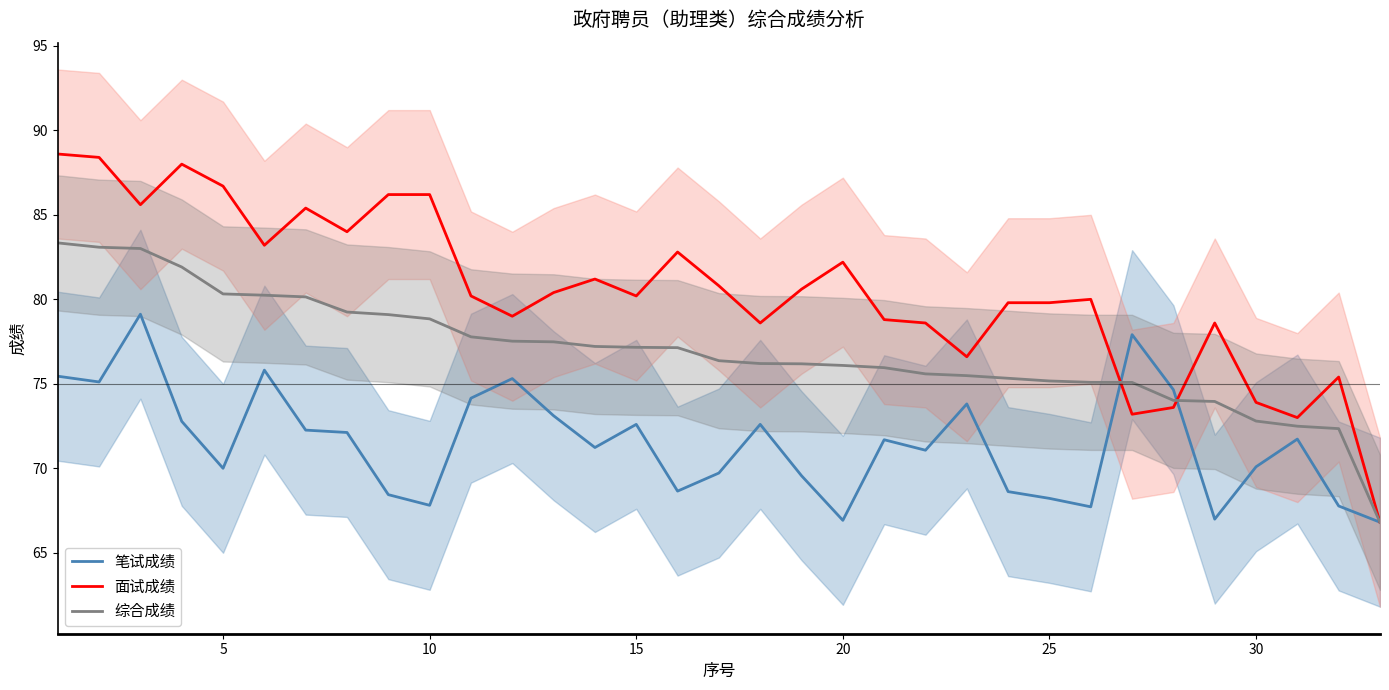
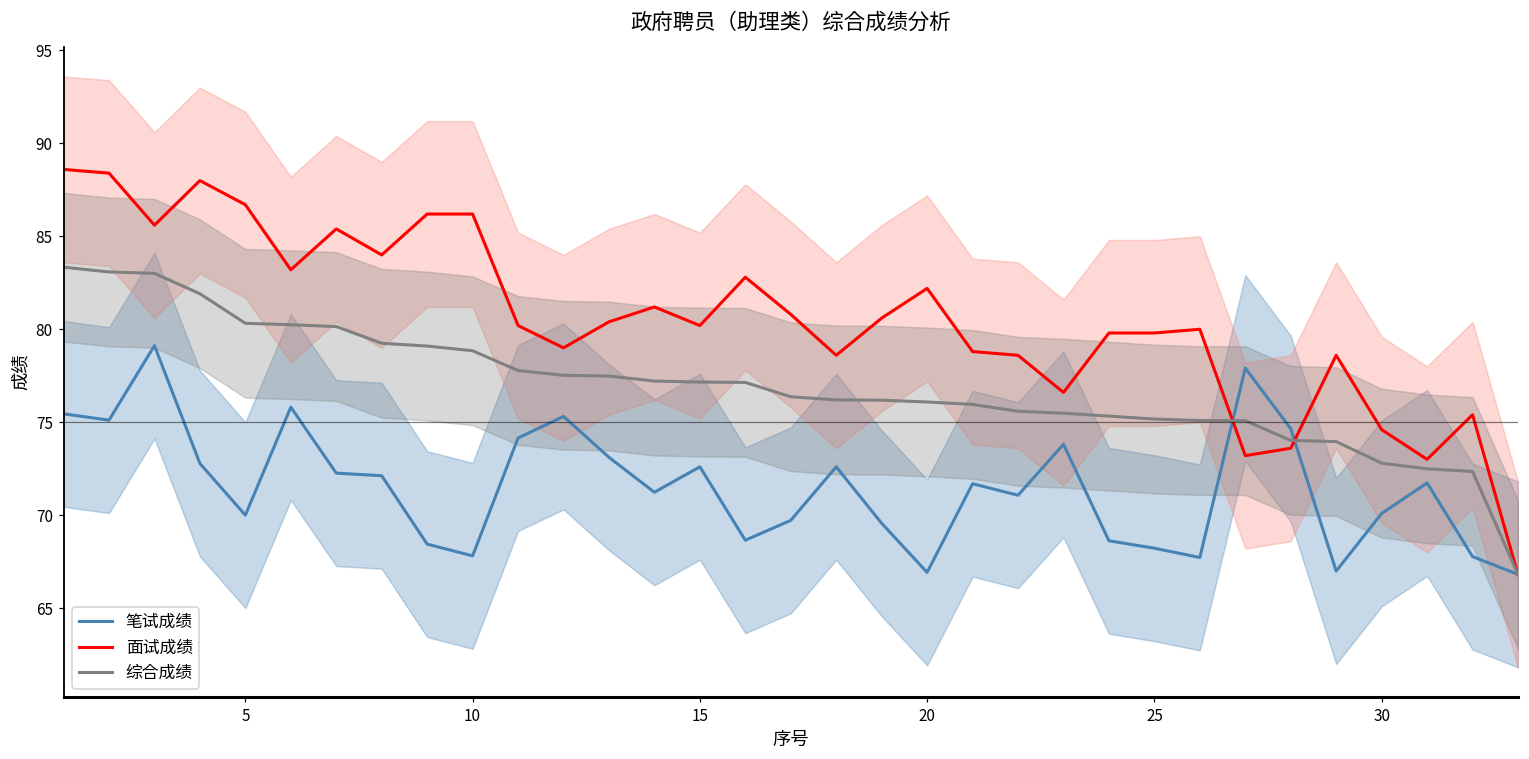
面试成绩, 30: 73.9 -> 74.6
